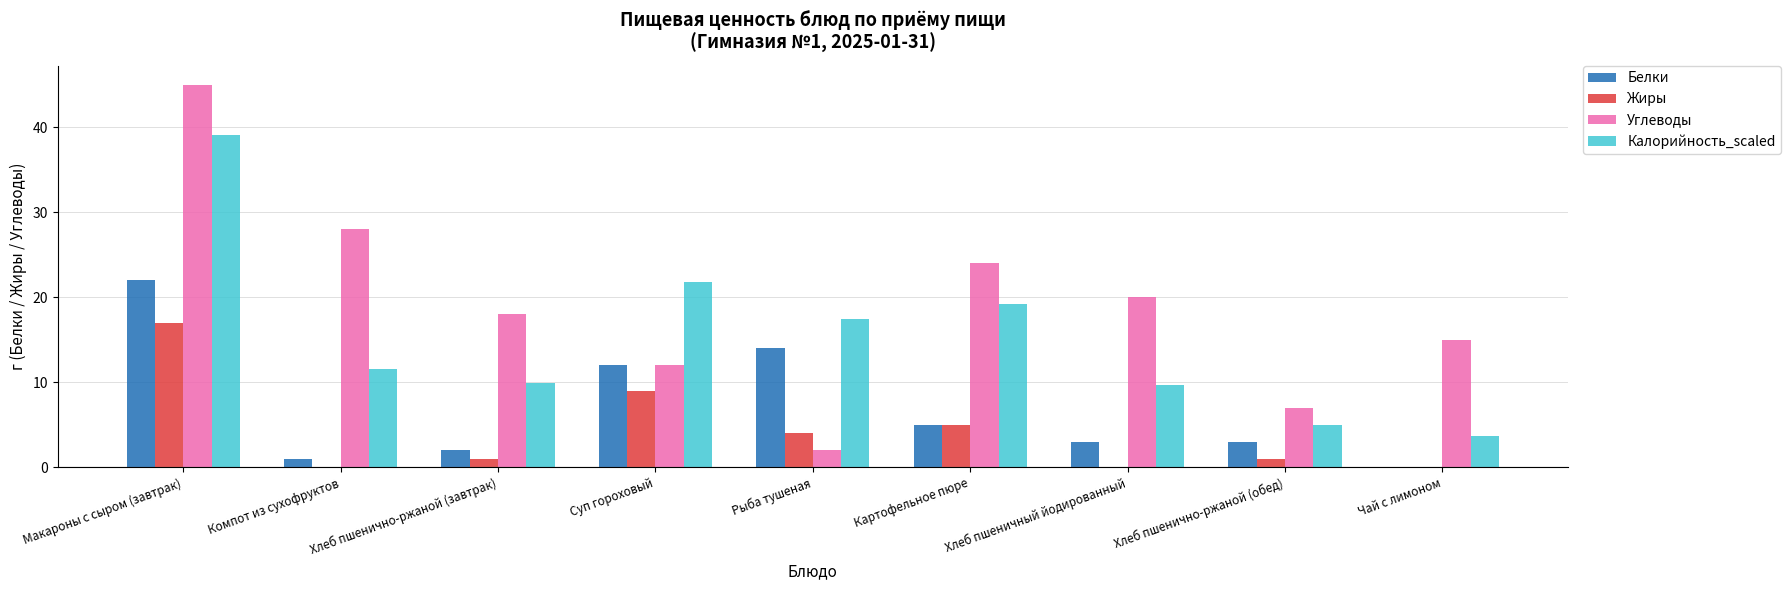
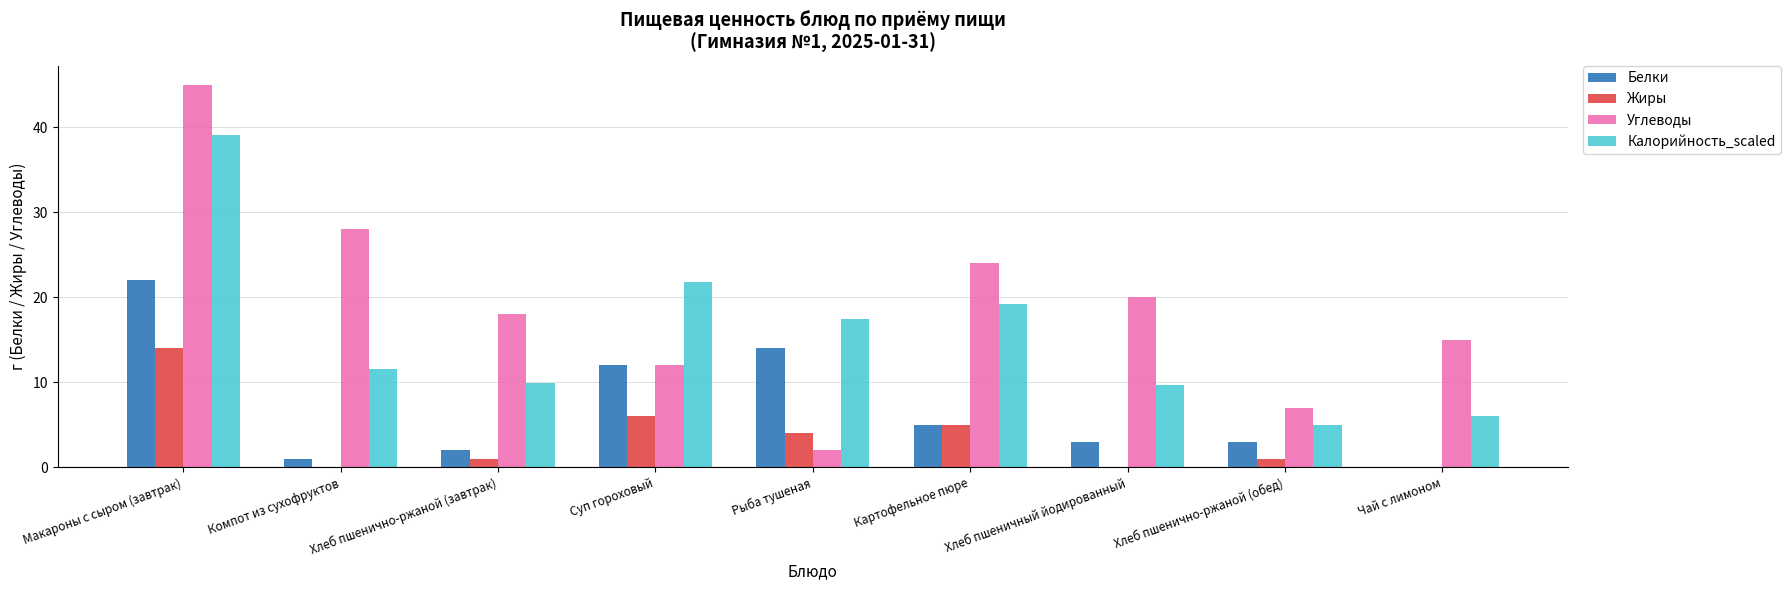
Жиры, Макароны с сыром (завтрак): 17 -> 14
Жиры, Суп гороховый: 9 -> 6
Калорийность_scaled, Чай с лимоном: 4 -> 6
